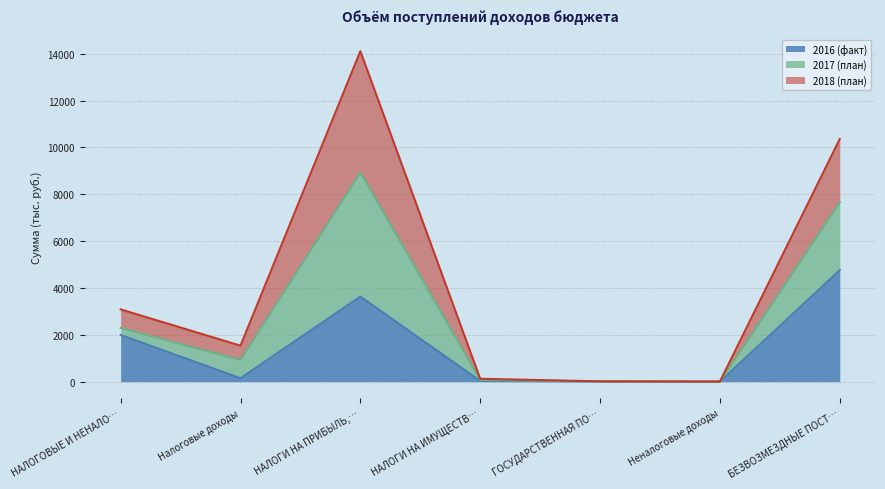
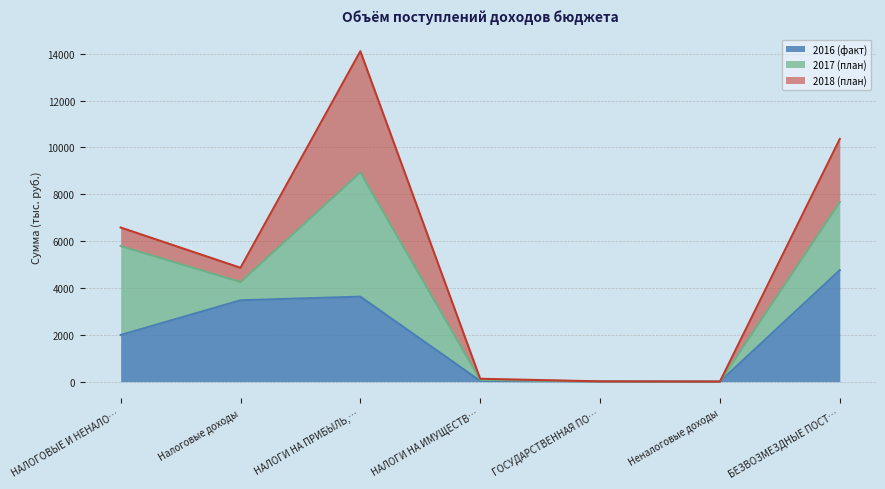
2017 (план), НАЛОГОВЫЕ И НЕНАЛО…: 300 -> 3800
2016 (факт), Налоговые доходы: 100 -> 3500
